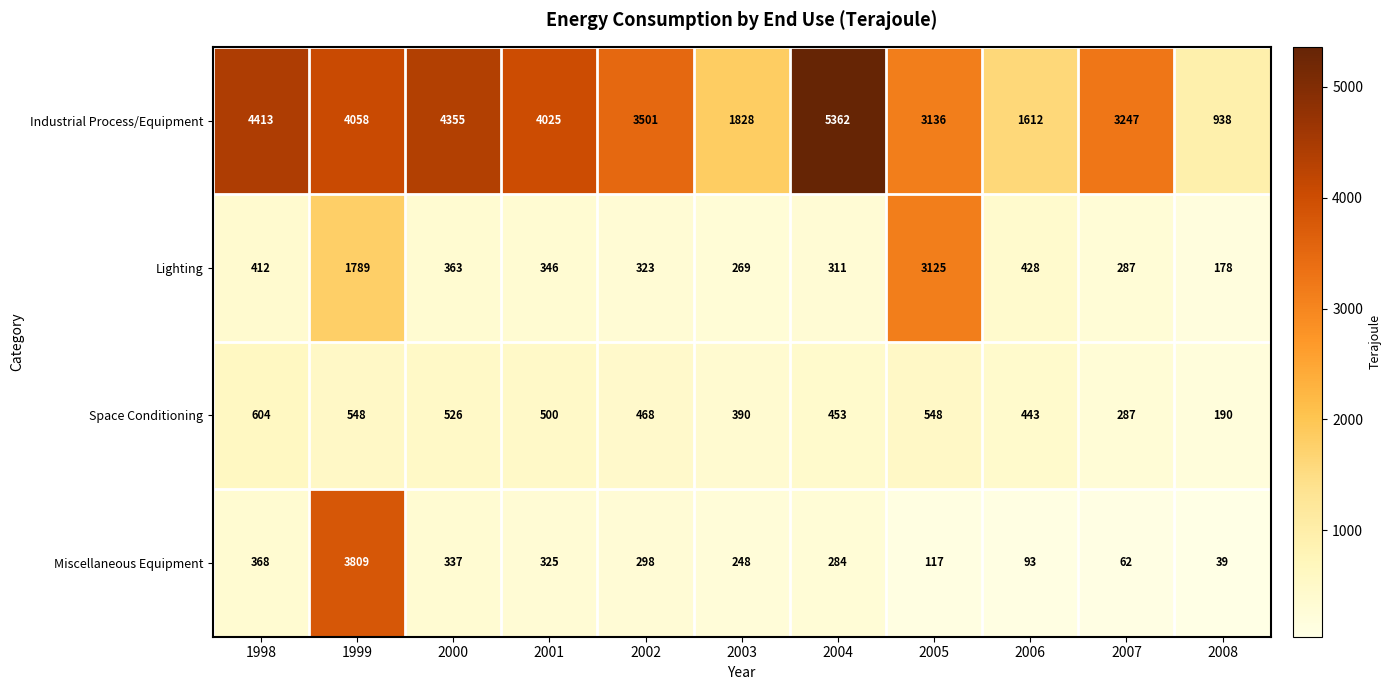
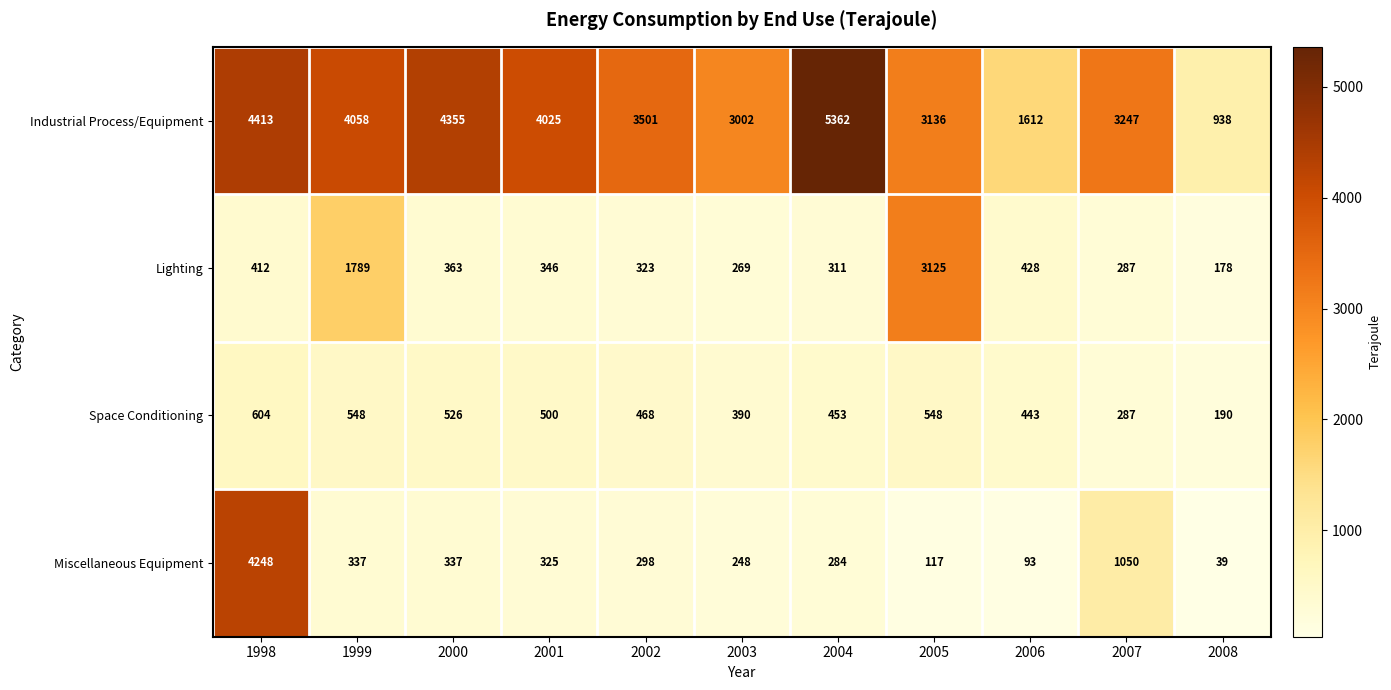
Industrial Process/Equipment, 2003: 1828 -> 3002
Miscellaneous Equipment, 1998: 368 -> 4248
Miscellaneous Equipment, 1999: 3809 -> 337
Miscellaneous Equipment, 2007: 62 -> 1050
